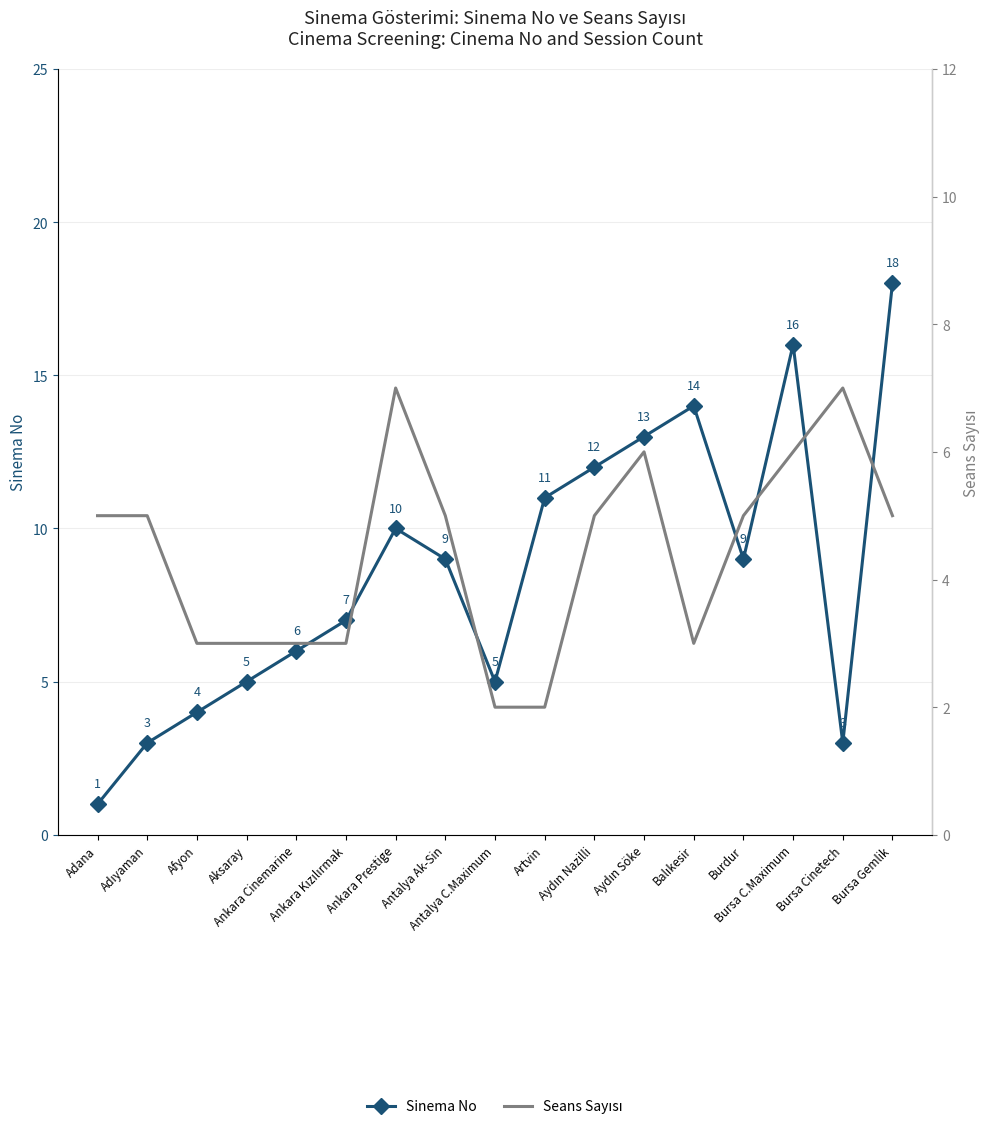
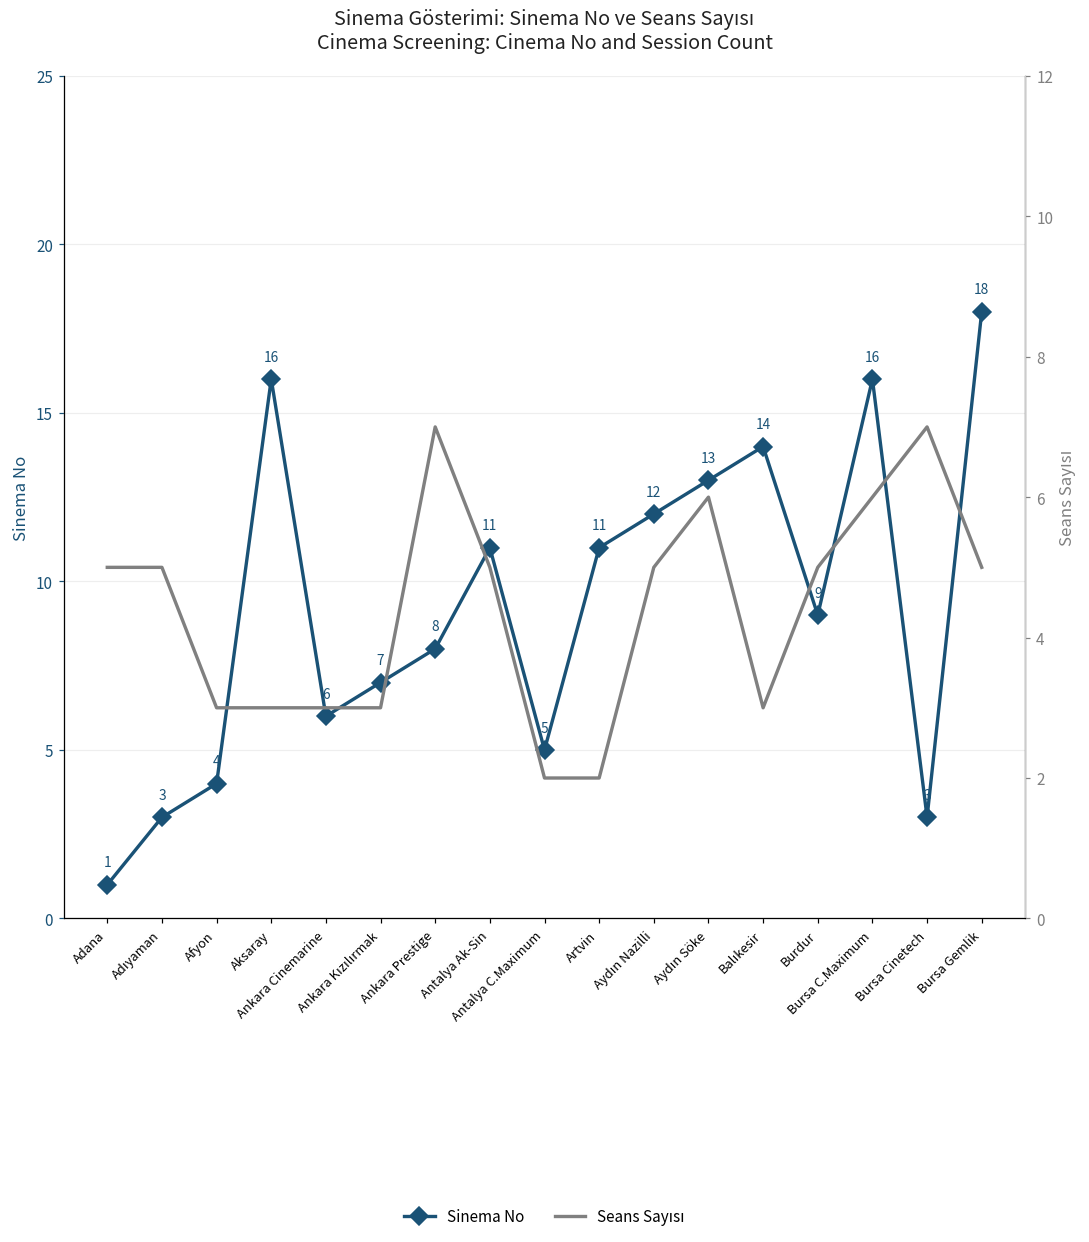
Sinema No, Aksaray: 5 -> 16
Sinema No, Ankara Prestige: 10 -> 8
Sinema No, Antalya Ak-Sin: 9 -> 11
